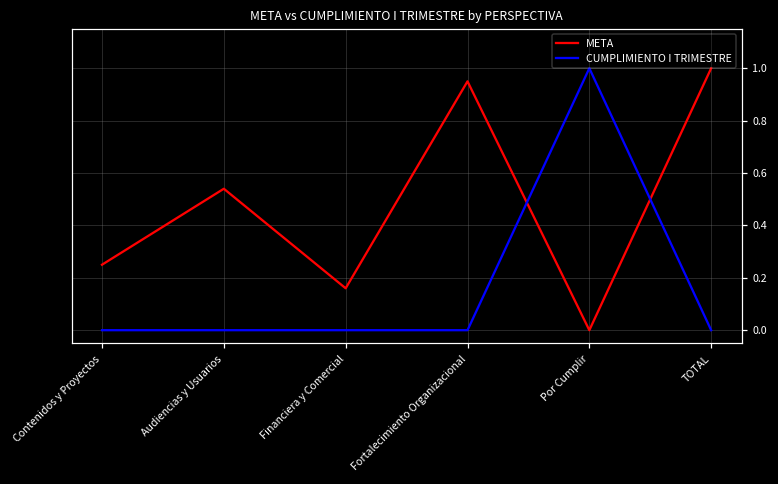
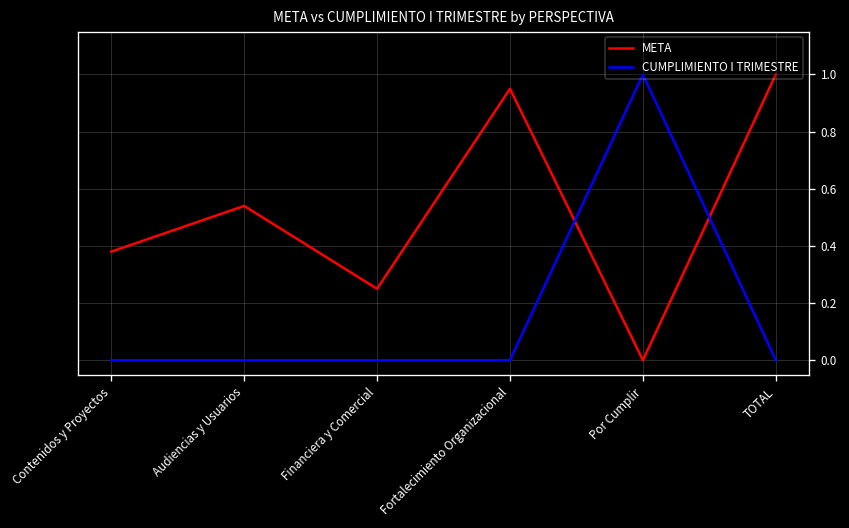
META, Contenidos y Proyectos: 0.25 -> 0.38
META, Financiera y Comercial: 0.16 -> 0.25
